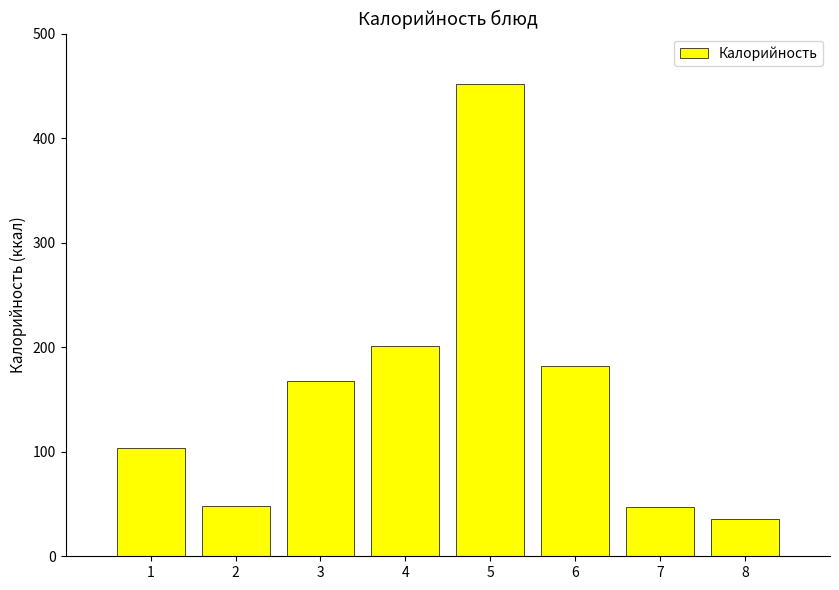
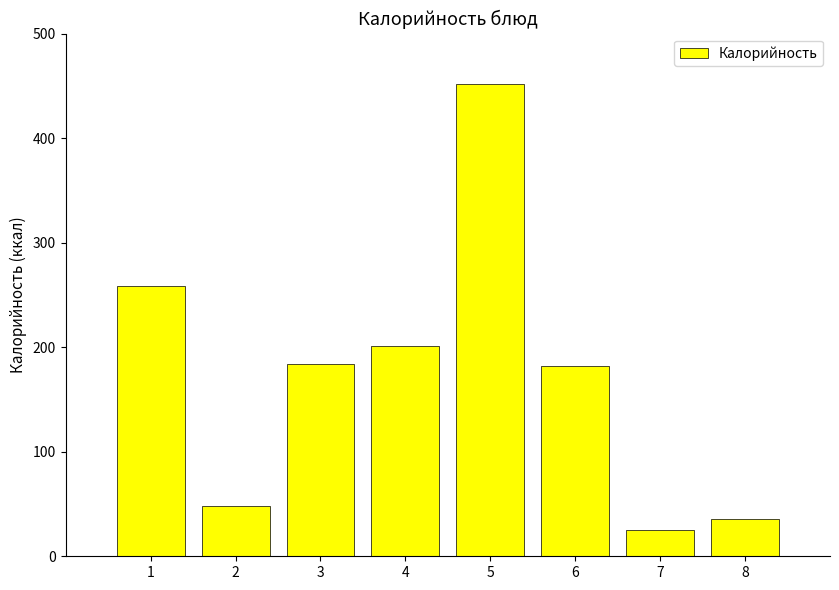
1: 104 -> 259
3: 168 -> 184
7: 47 -> 26
